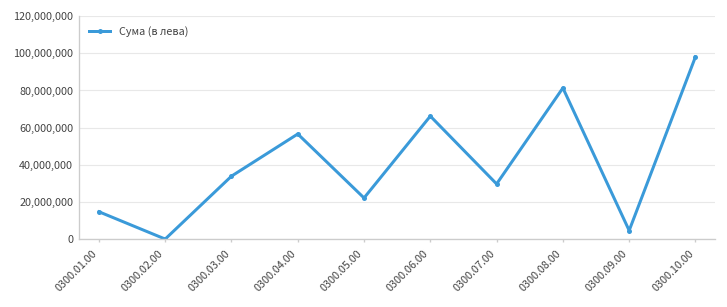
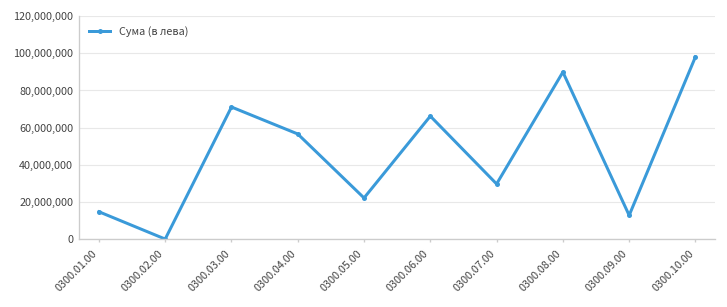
0300.03.00: 34,000,000 -> 71,000,000
0300.08.00: 81,000,000 -> 90,000,000
0300.09.00: 5,000,000 -> 13,000,000
